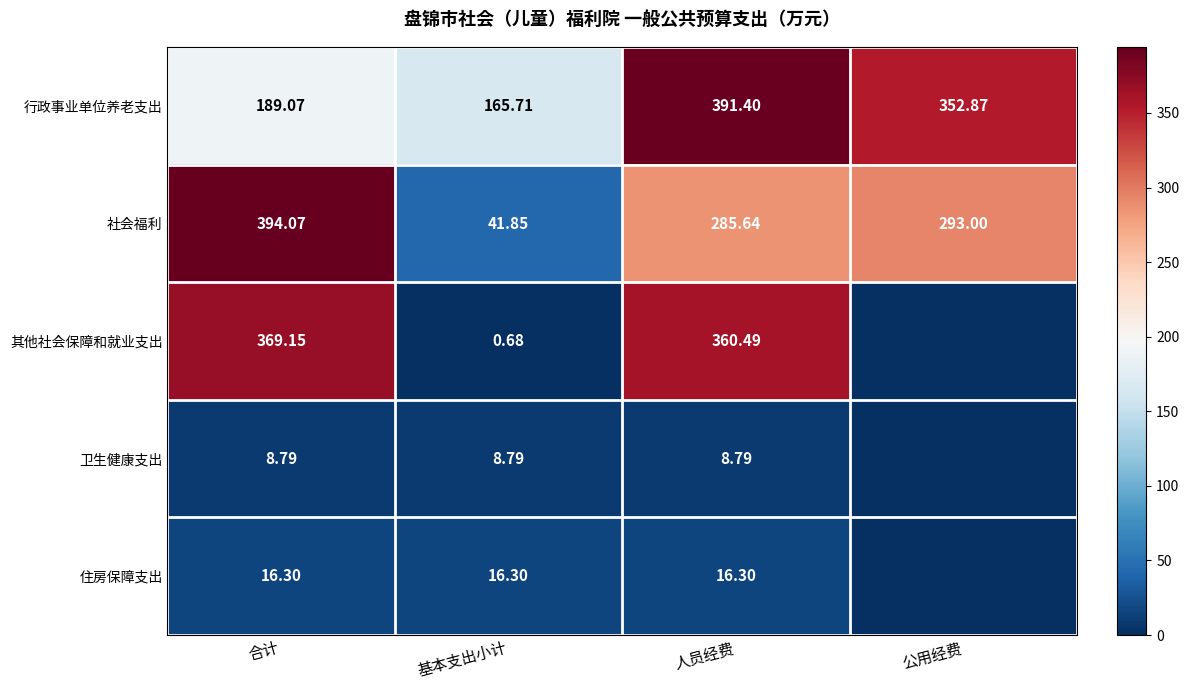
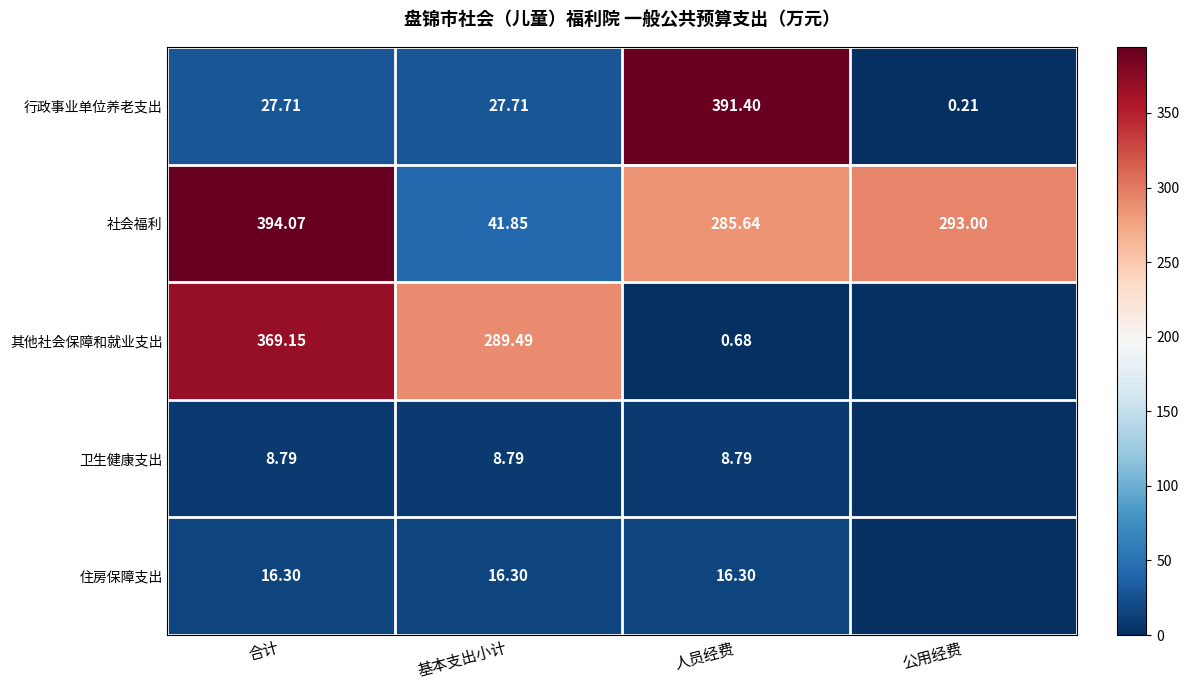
行政事业单位养老支出, 合计: 189.07 -> 27.71
行政事业单位养老支出, 基本支出小计: 165.71 -> 27.71
行政事业单位养老支出, 公用经费: 352.87 -> 0.21
其他社会保障和就业支出, 基本支出小计: 0.68 -> 289.49
其他社会保障和就业支出, 人员经费: 360.49 -> 0.68
